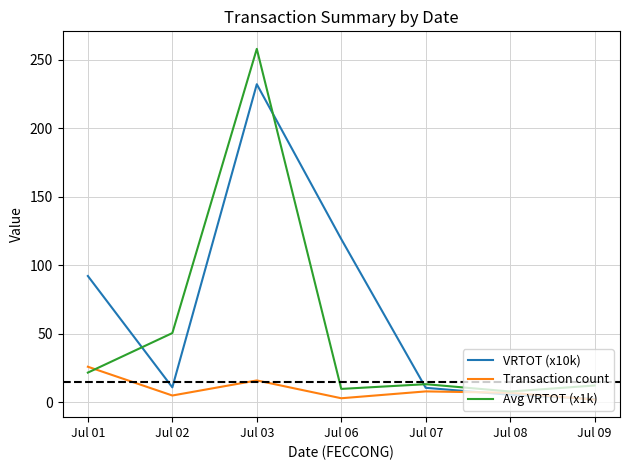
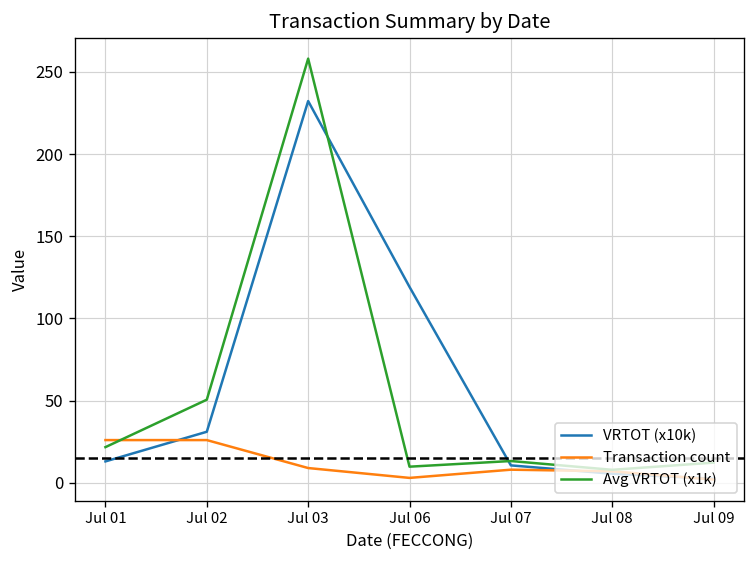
VRTOT (x10k), Jul 01: 92 -> 13
VRTOT (x10k), Jul 02: 11 -> 31
Transaction count, Jul 02: 5 -> 26
Transaction count, Jul 03: 16 -> 9
